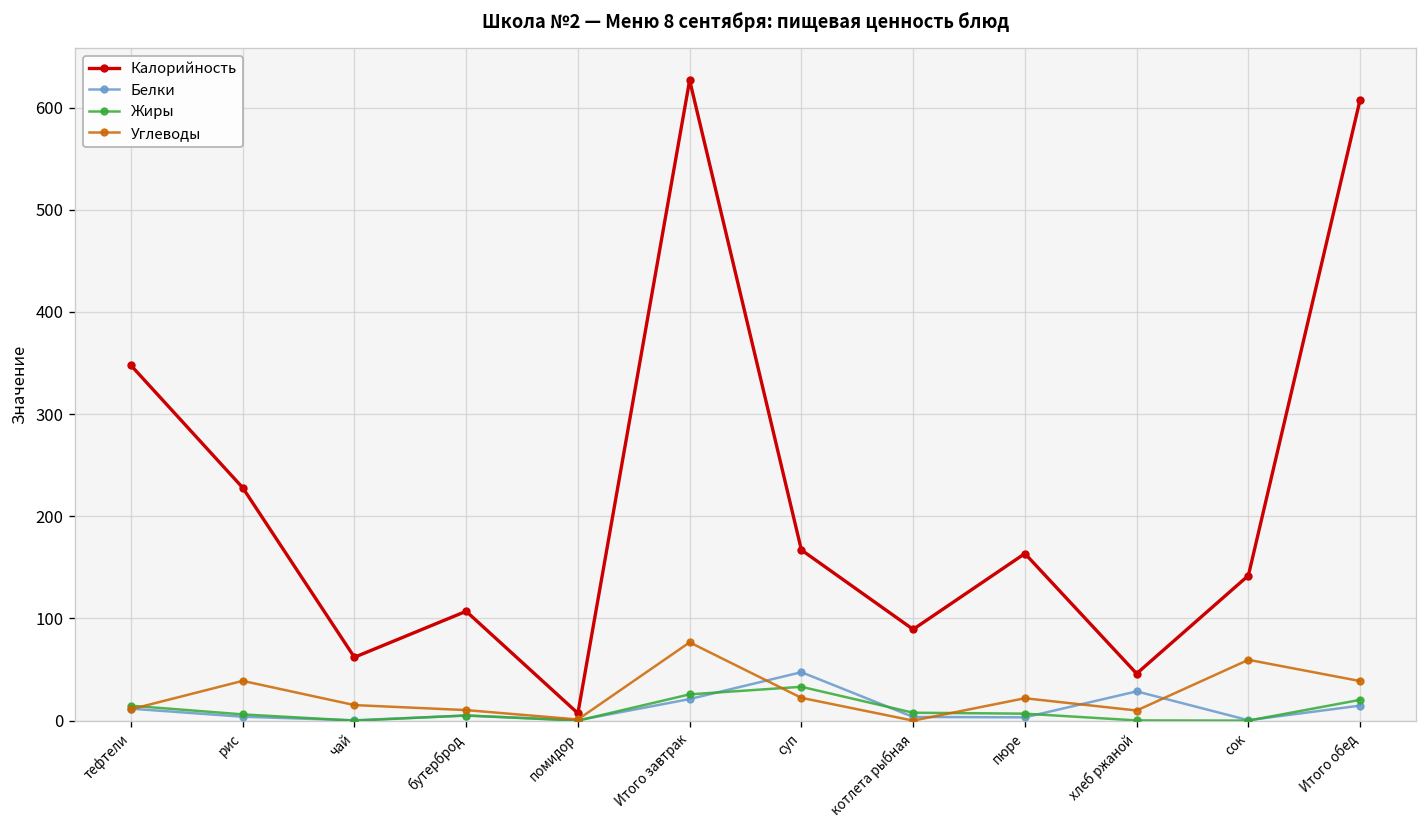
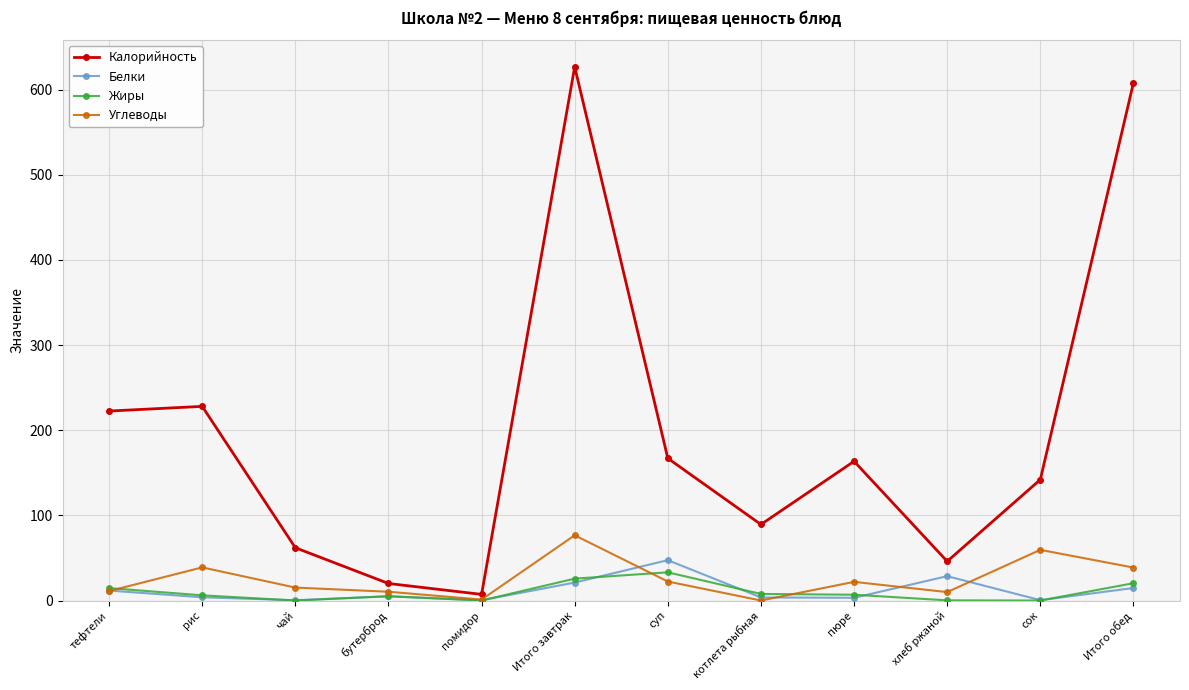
Калорийность, тефтели: 350 -> 220
Калорийность, бутерброд: 110 -> 20
